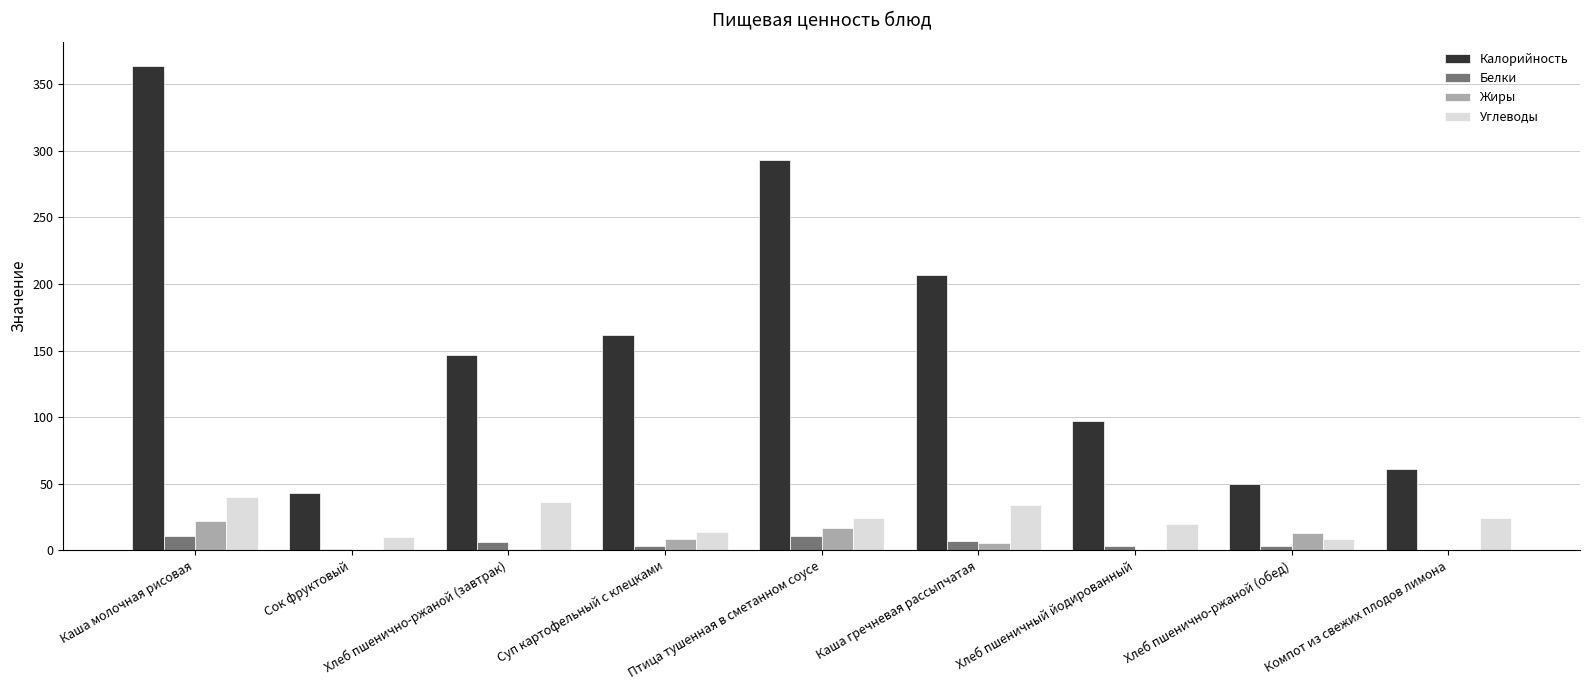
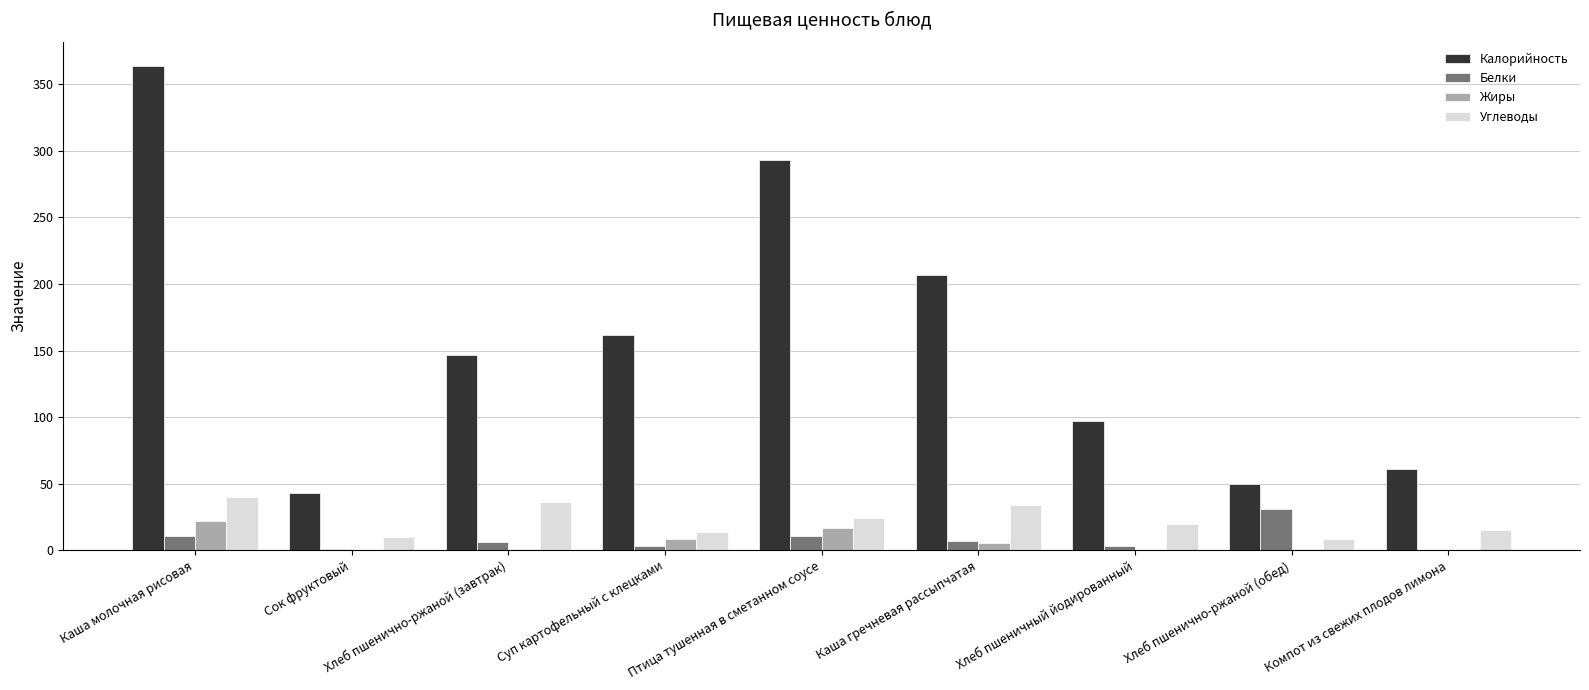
Белки, Хлеб пшенично-ржаной (обед): 3 -> 31
Жиры, Хлеб пшенично-ржаной (обед): 13 -> 1
Углеводы, Компот из свежих плодов лимона: 24 -> 15
